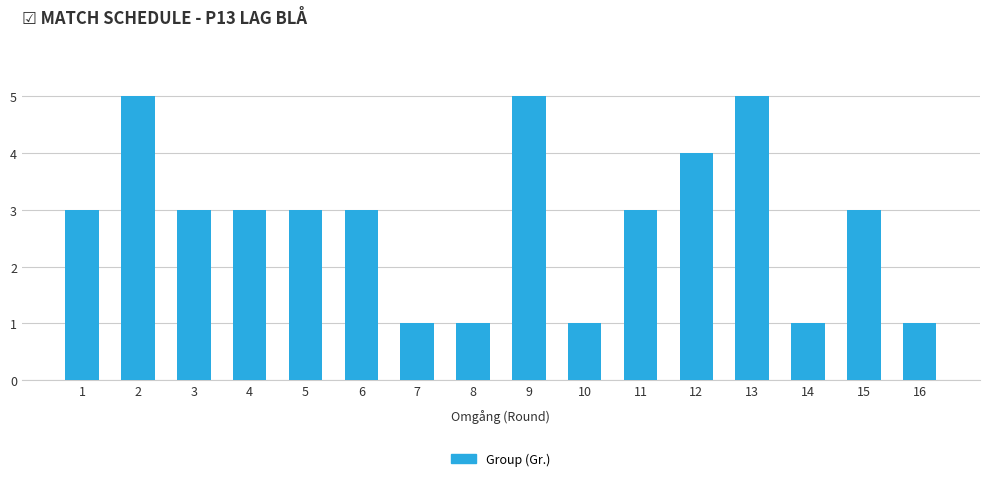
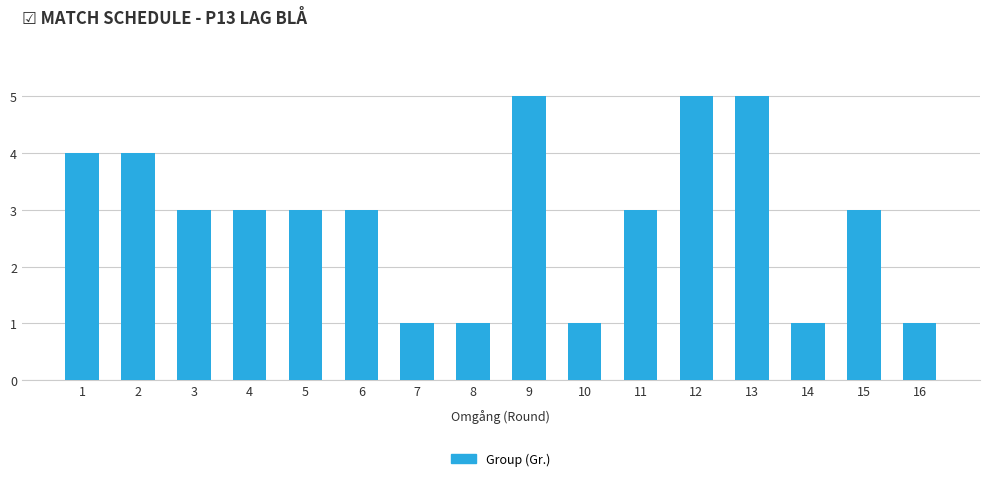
1: 3 -> 4
2: 5 -> 4
12: 4 -> 5
